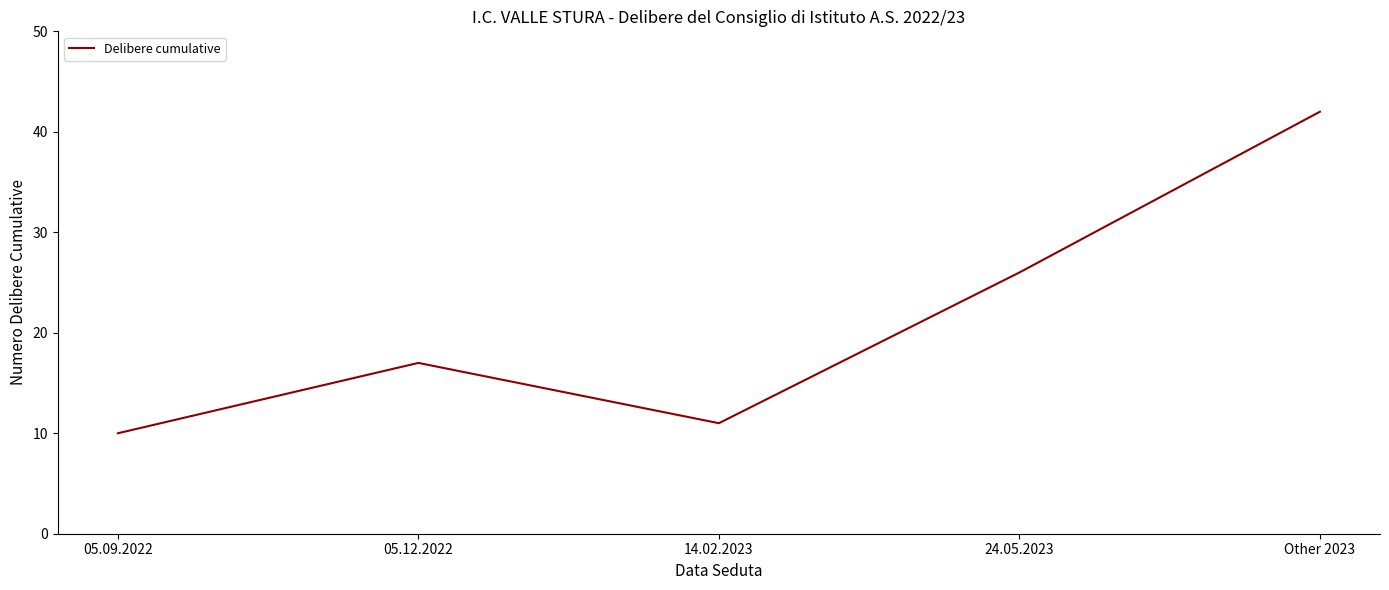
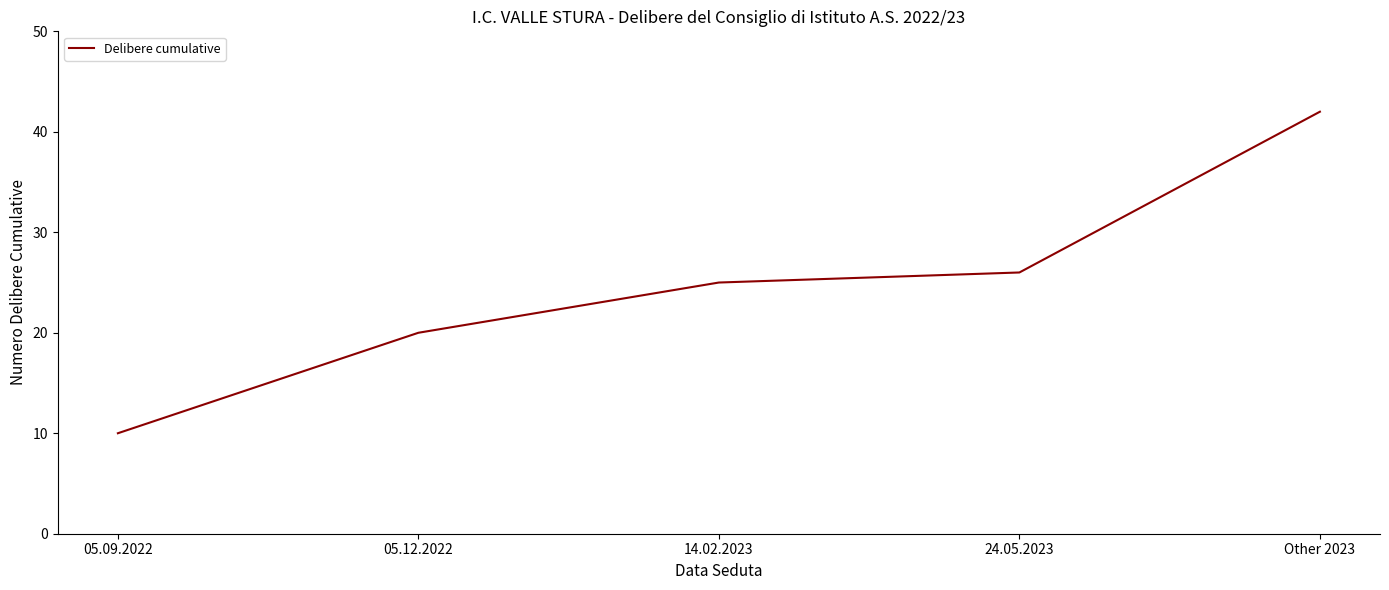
05.12.2022: 17 -> 20
14.02.2023: 11 -> 25
